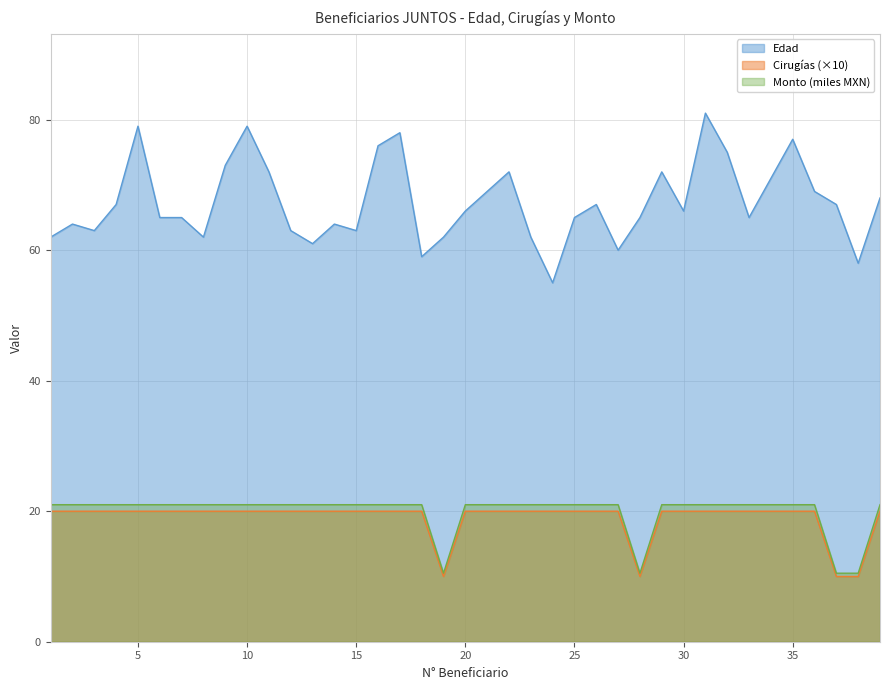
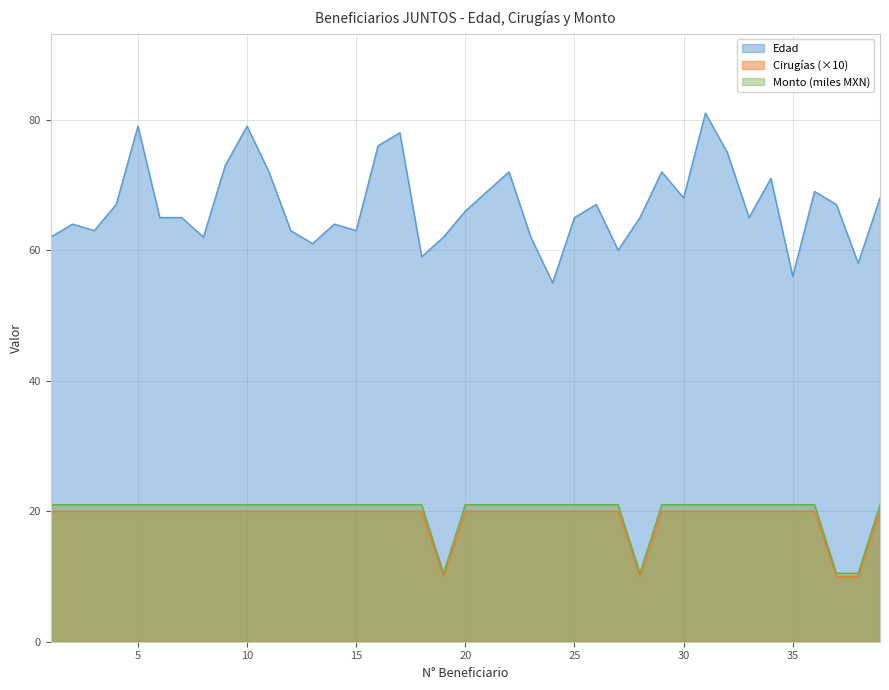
Edad, 30: 66 -> 68
Edad, 35: 77 -> 56
